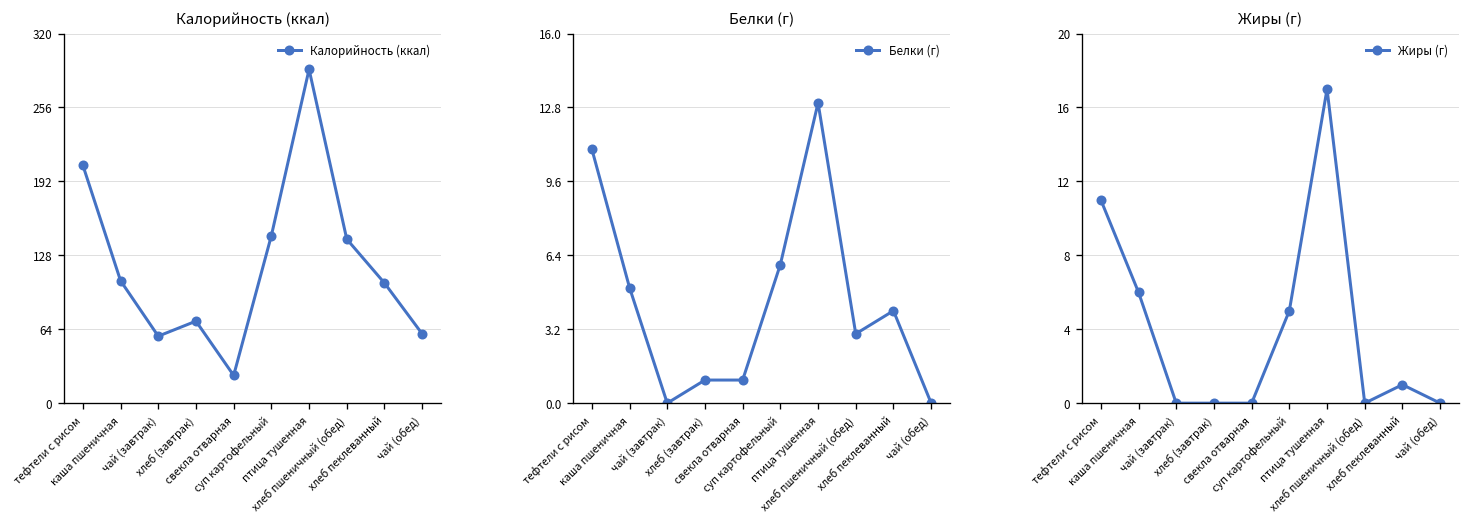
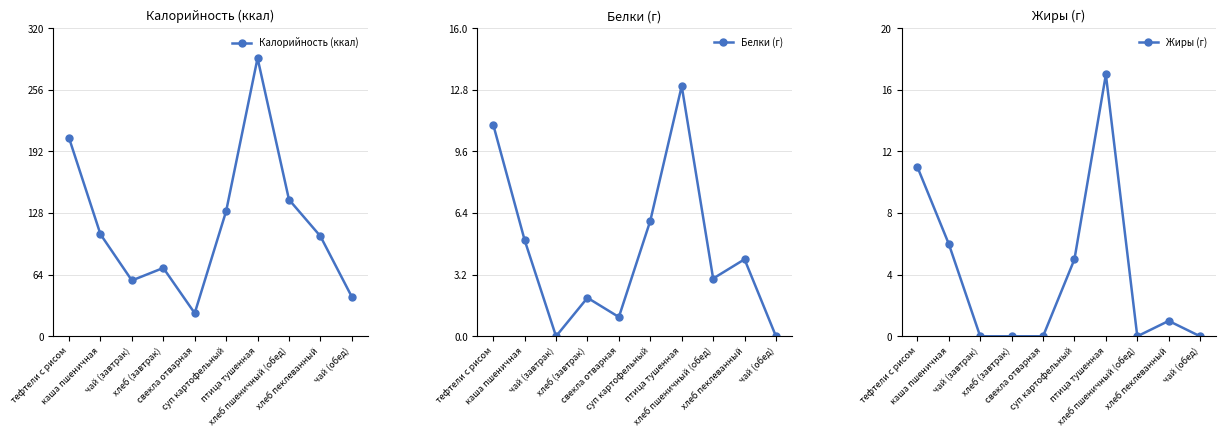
Калорийность (ккал), суп картофельный: 150 -> 130
Калорийность (ккал), чай (обед): 60 -> 40
Белки (г), хлеб (завтрак): 1 -> 2
